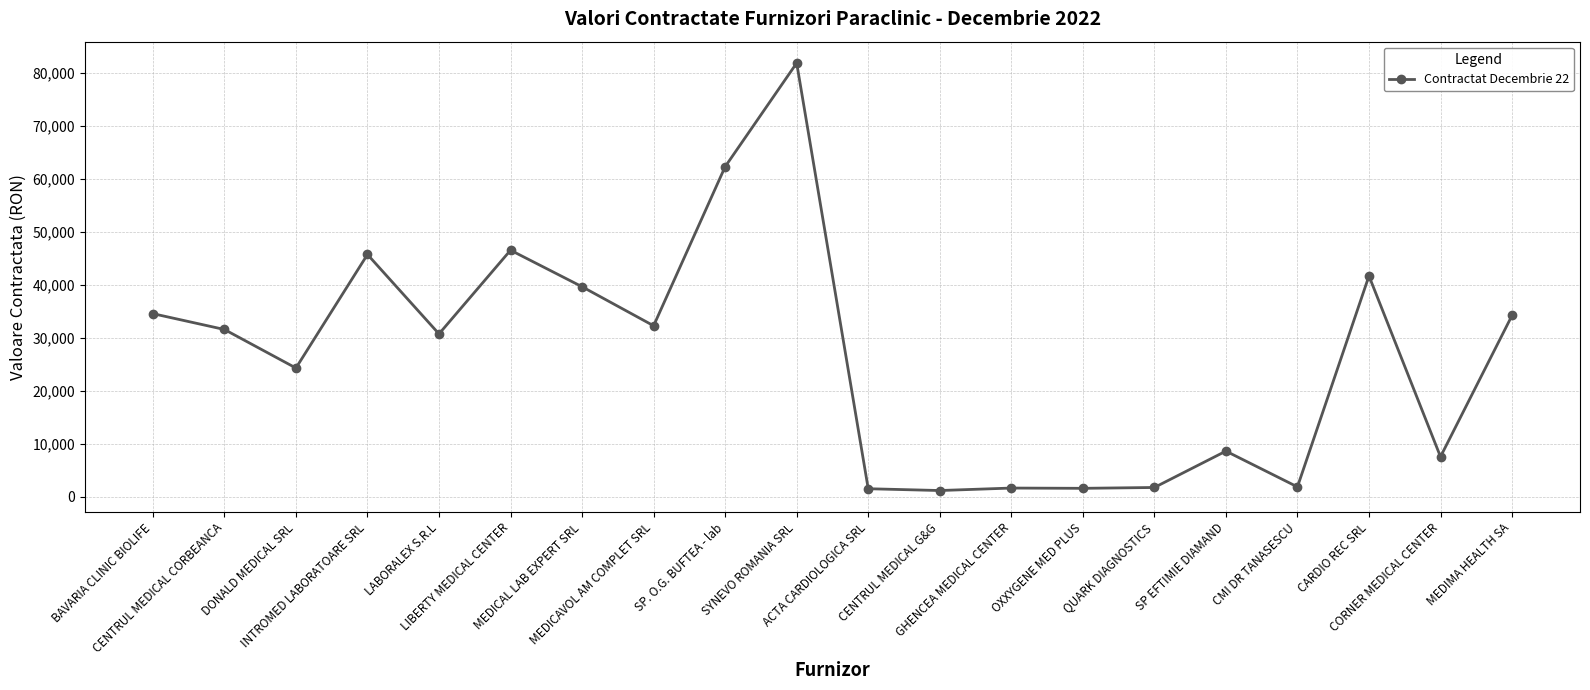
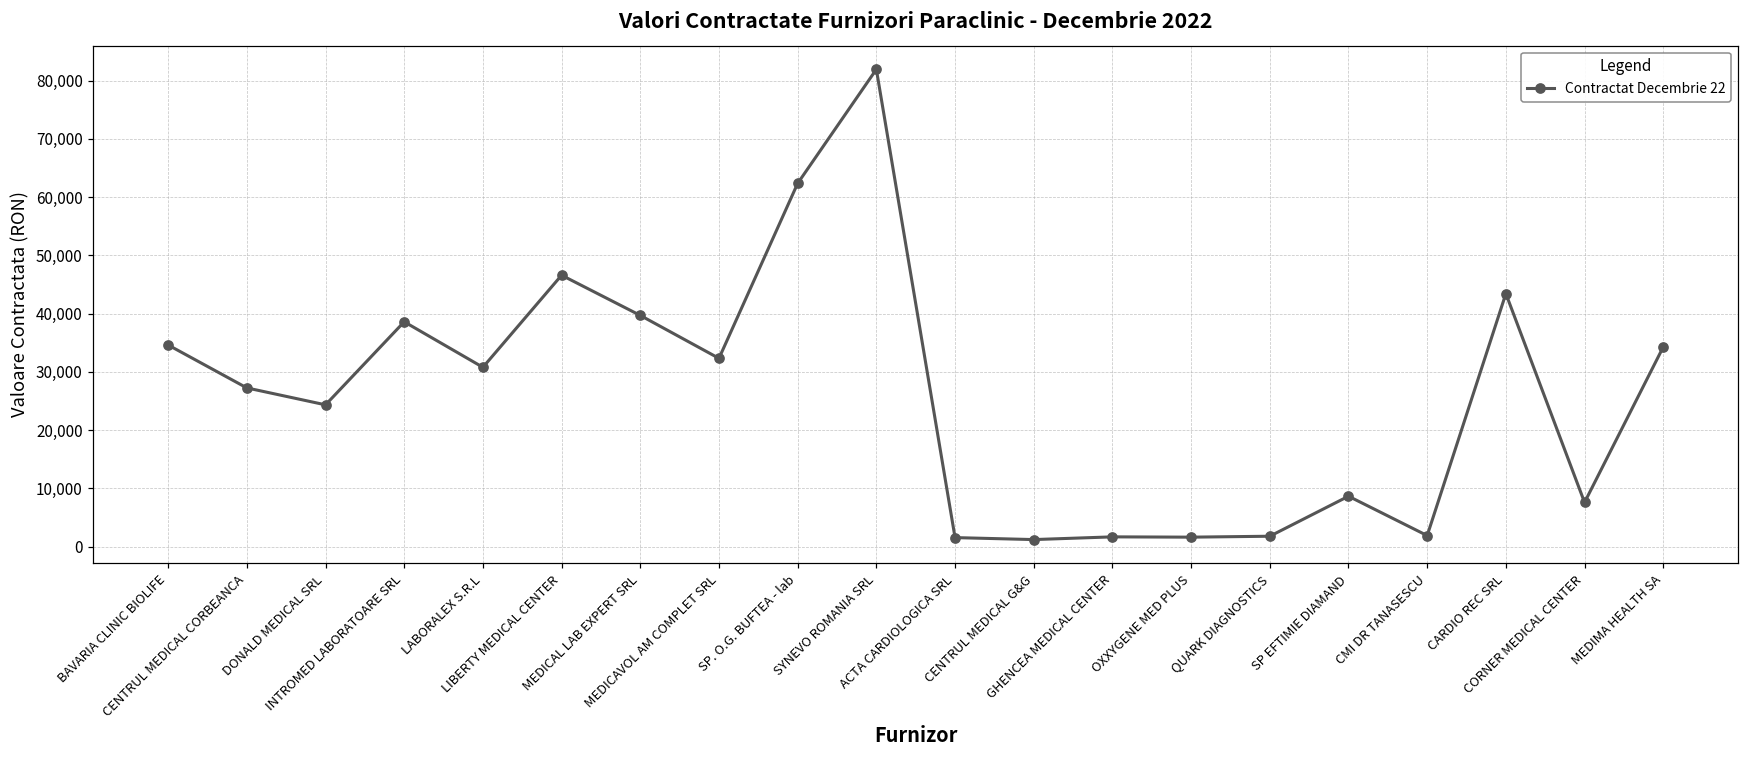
CENTRUL MEDICAL CORBEANCA: 32,000 -> 27,000
INTROMED LABORATOARE SRL: 46,000 -> 39,000
CARDIO REC SRL: 42,000 -> 43,000
